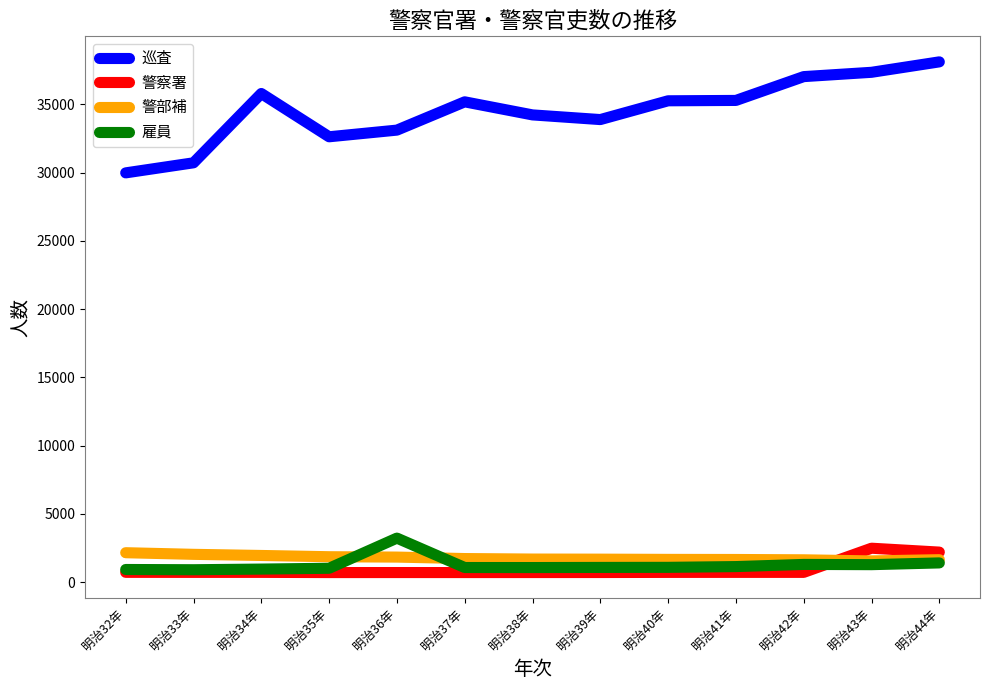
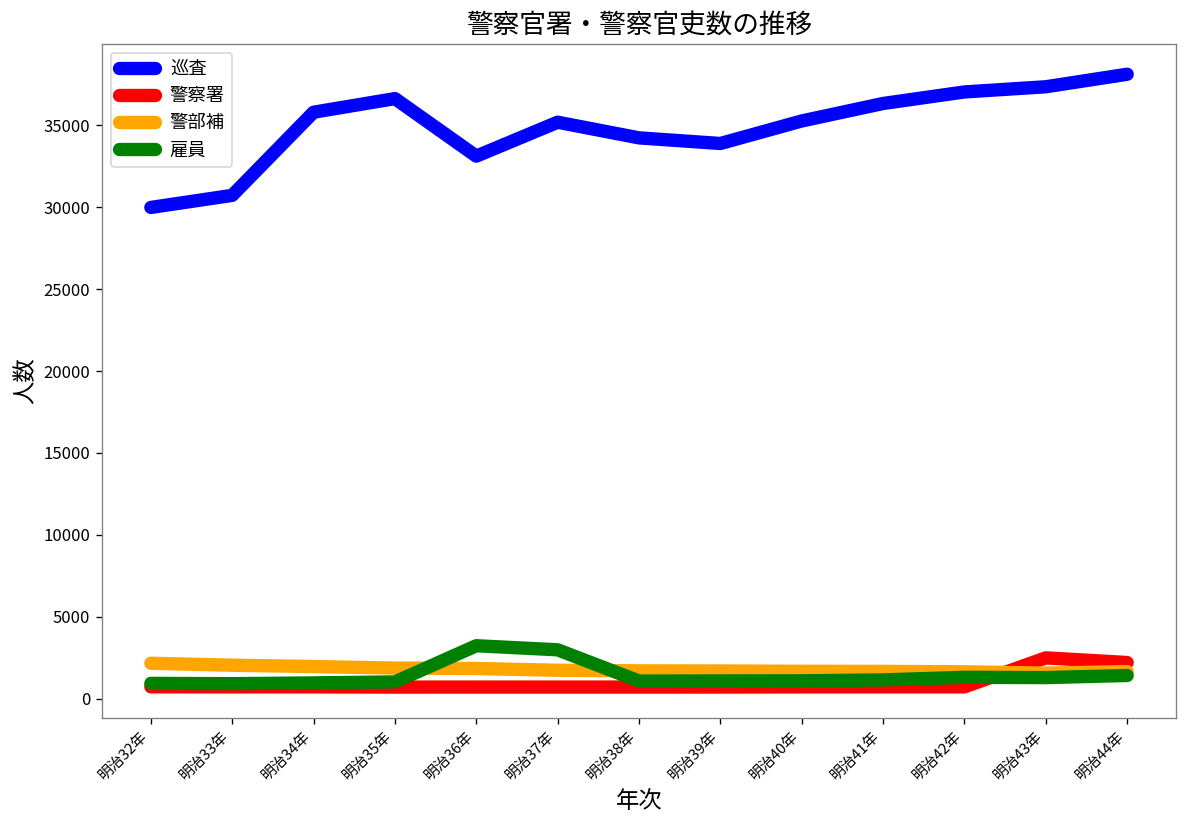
巡査, 明治35年: 32600 -> 36600
雇員, 明治37年: 1100 -> 3000
巡査, 明治41年: 35300 -> 36300
